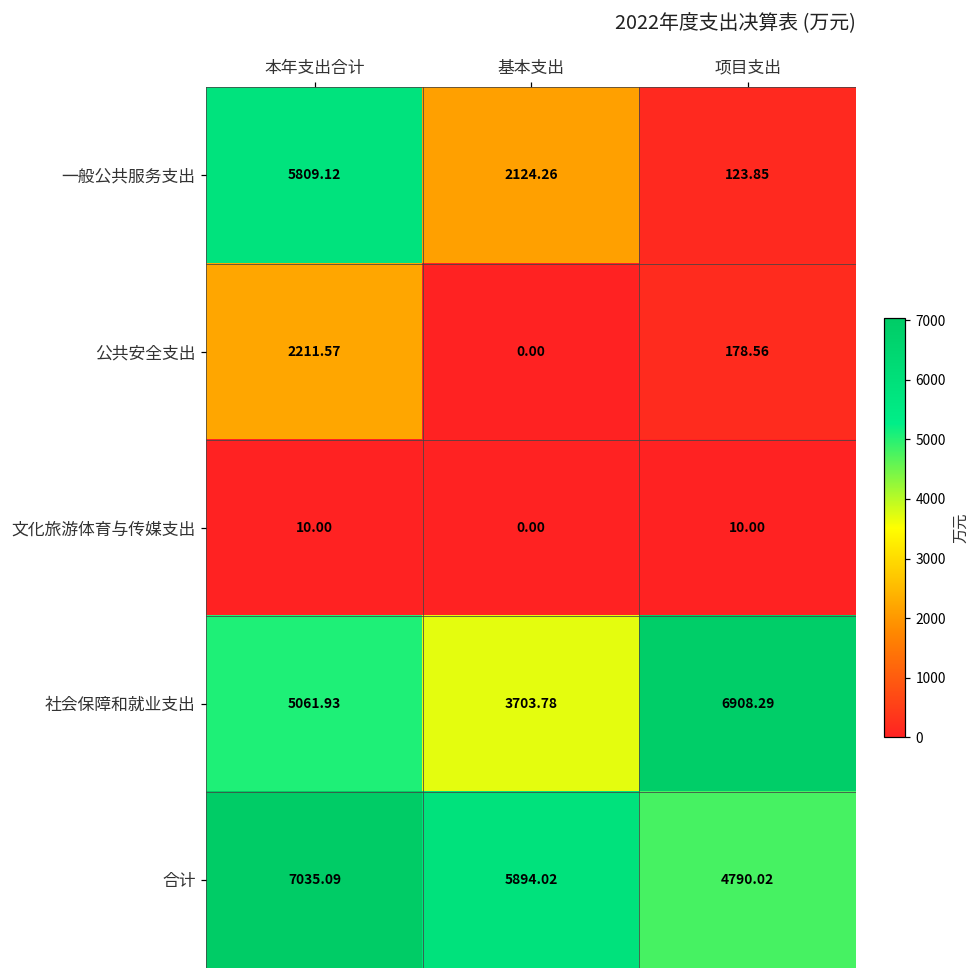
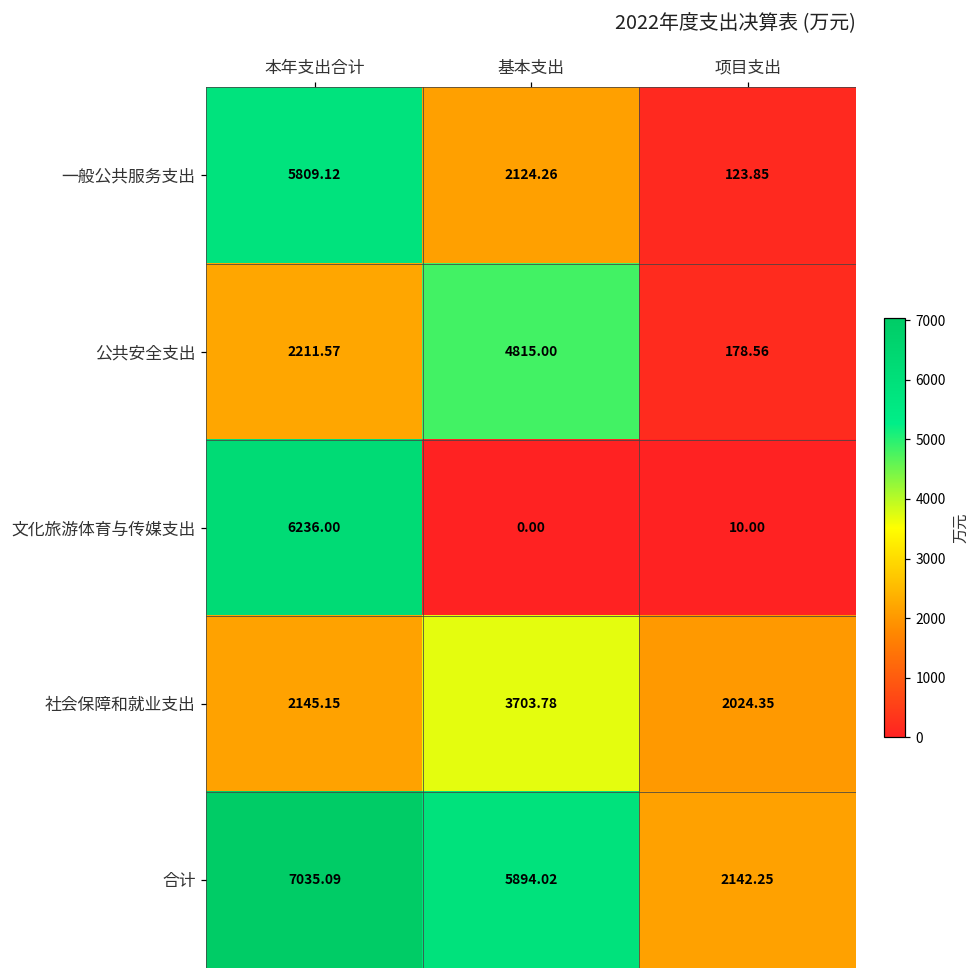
公共安全支出, 基本支出: 0.00 -> 4815.00
文化旅游体育与传媒支出, 本年支出合计: 10.00 -> 6236.00
社会保障和就业支出, 本年支出合计: 5061.93 -> 2145.15
社会保障和就业支出, 项目支出: 6908.29 -> 2024.35
合计, 项目支出: 4790.02 -> 2142.25
